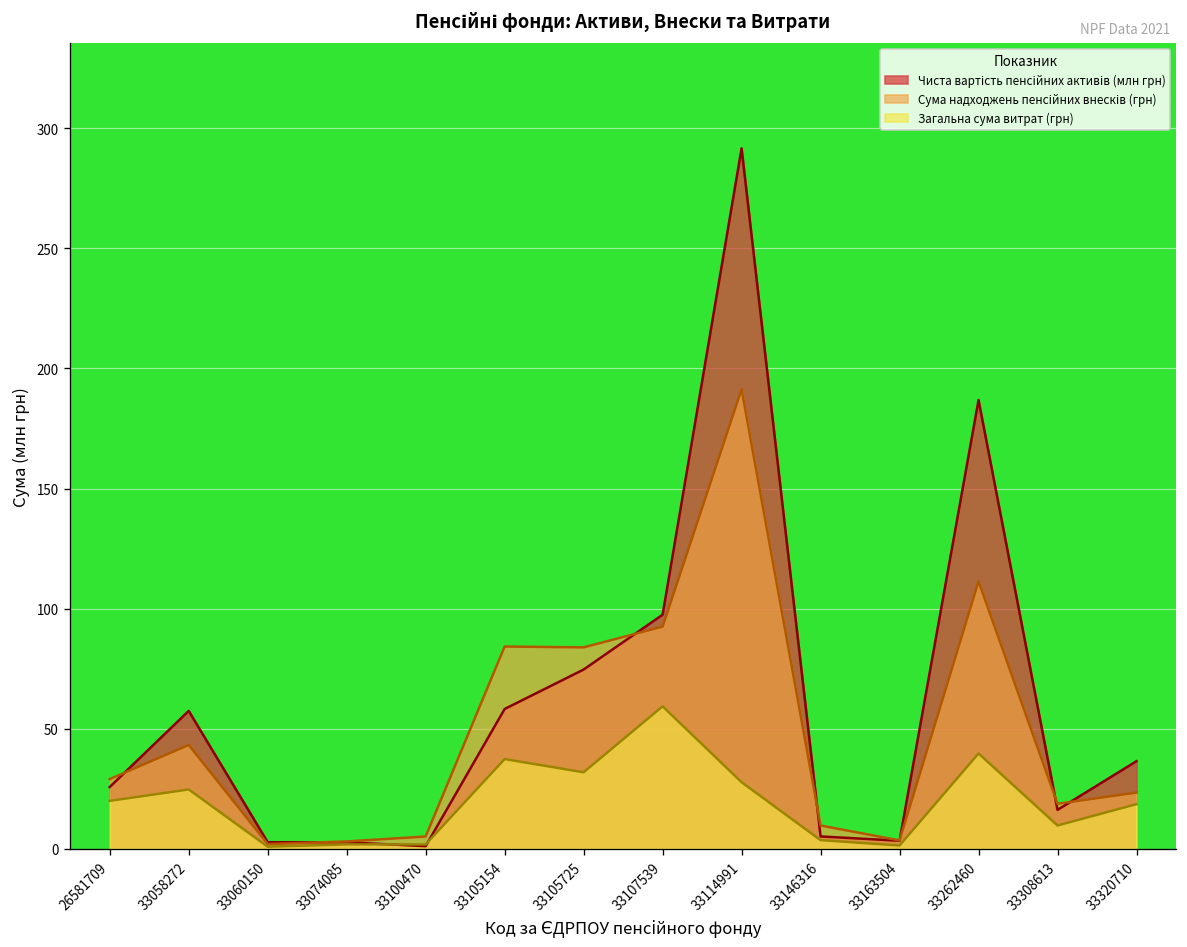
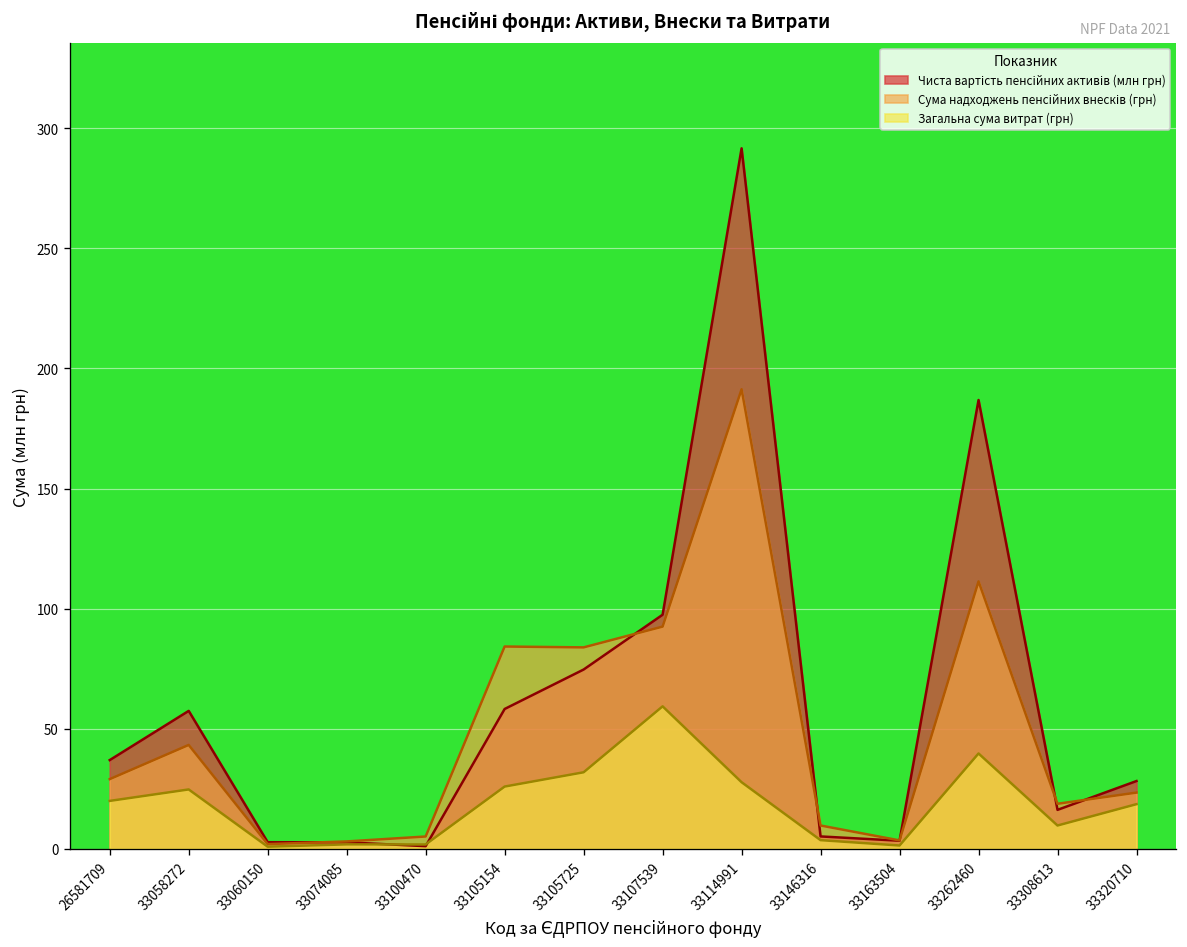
Чиста вартість пенсійних активів (млн грн), 26581709: 26 -> 37
Загальна сума витрат (грн), 33105154: 37 -> 26
Чиста вартість пенсійних активів (млн грн), 33320710: 36 -> 28
